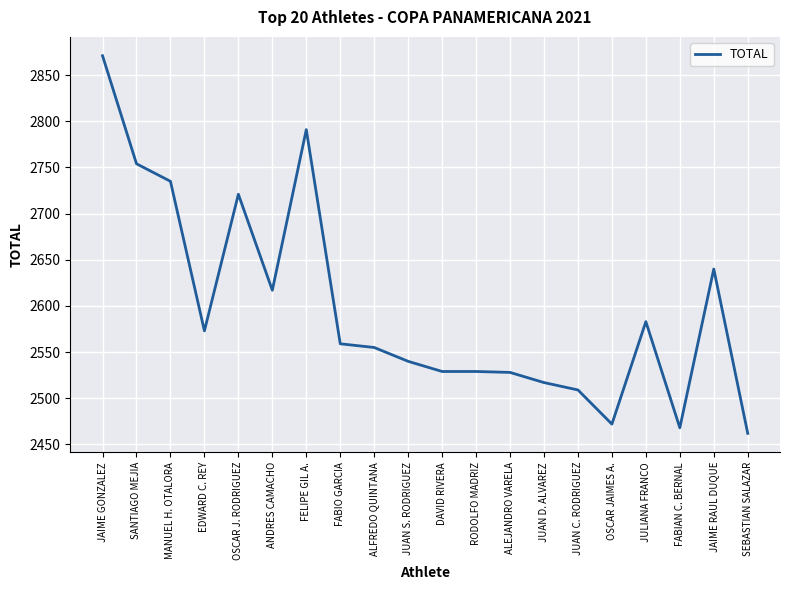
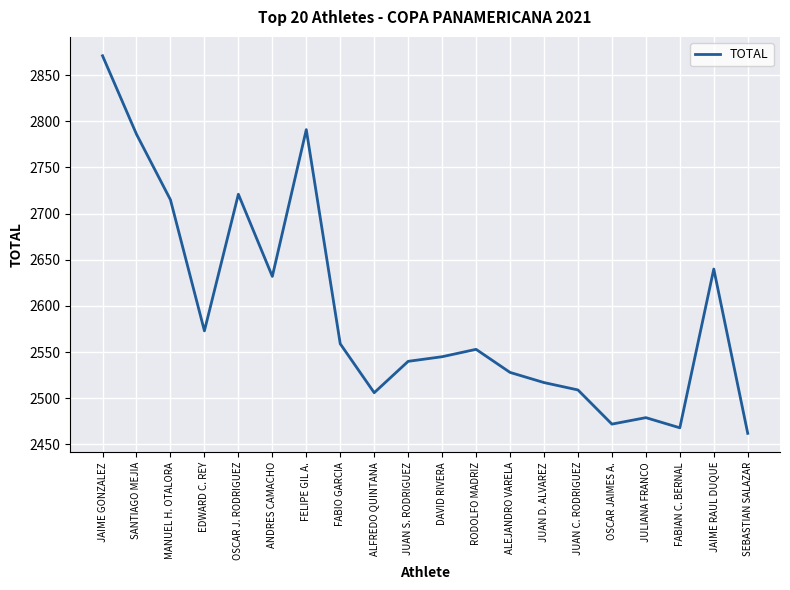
SANTIAGO MEJIA: 2750 -> 2790
MANUEL H. OTALORA: 2740 -> 2720
ANDRES CAMACHO: 2620 -> 2630
ALFREDO QUINTANA: 2560 -> 2510
DAVID RIVERA: 2530 -> 2550
RODOLFO MADRIZ: 2530 -> 2550
JULIANA FRANCO: 2580 -> 2480
